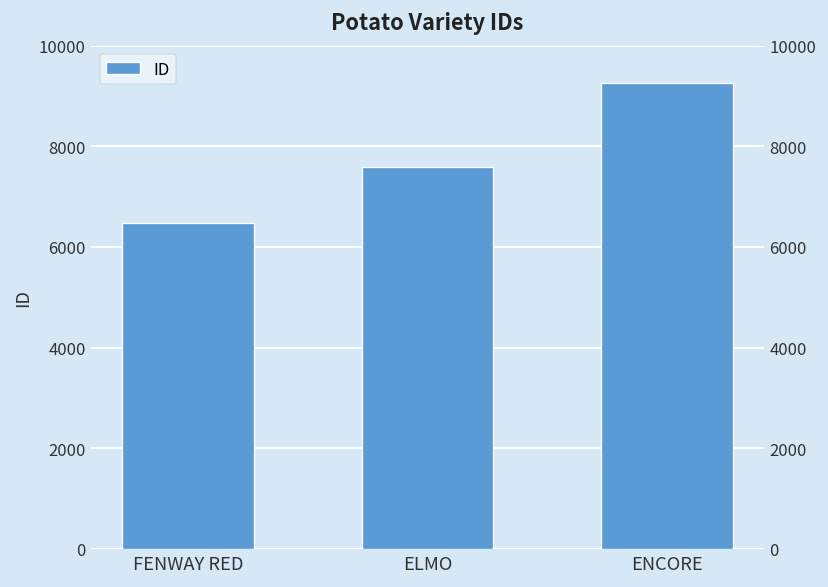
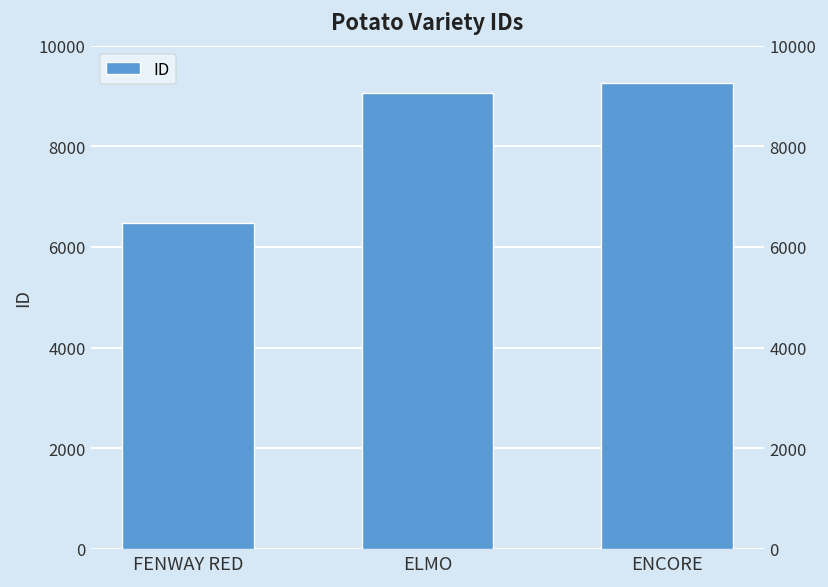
ELMO: 7600 -> 9100
